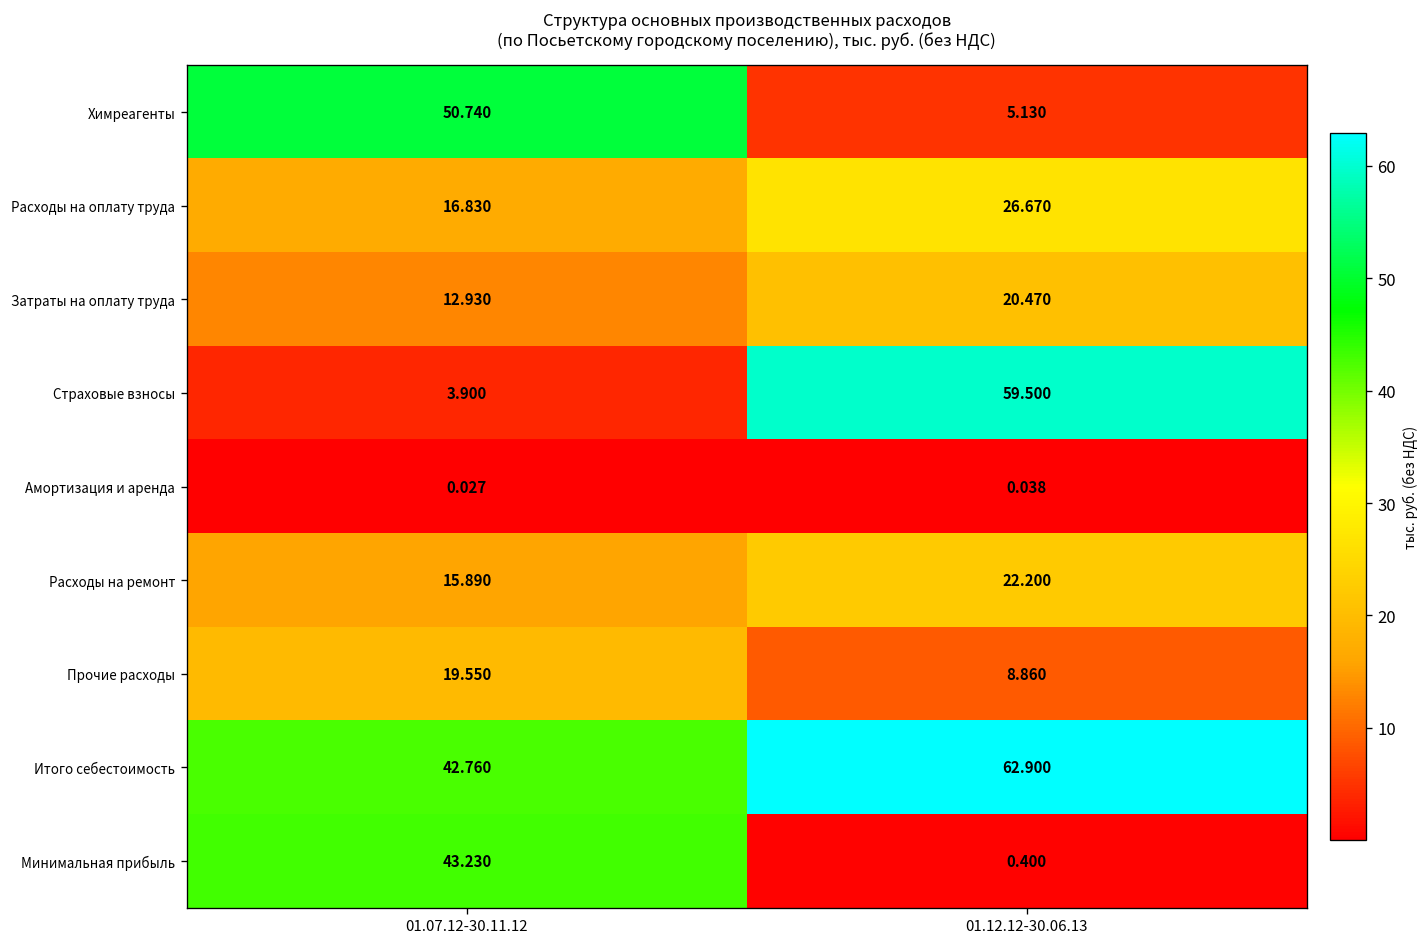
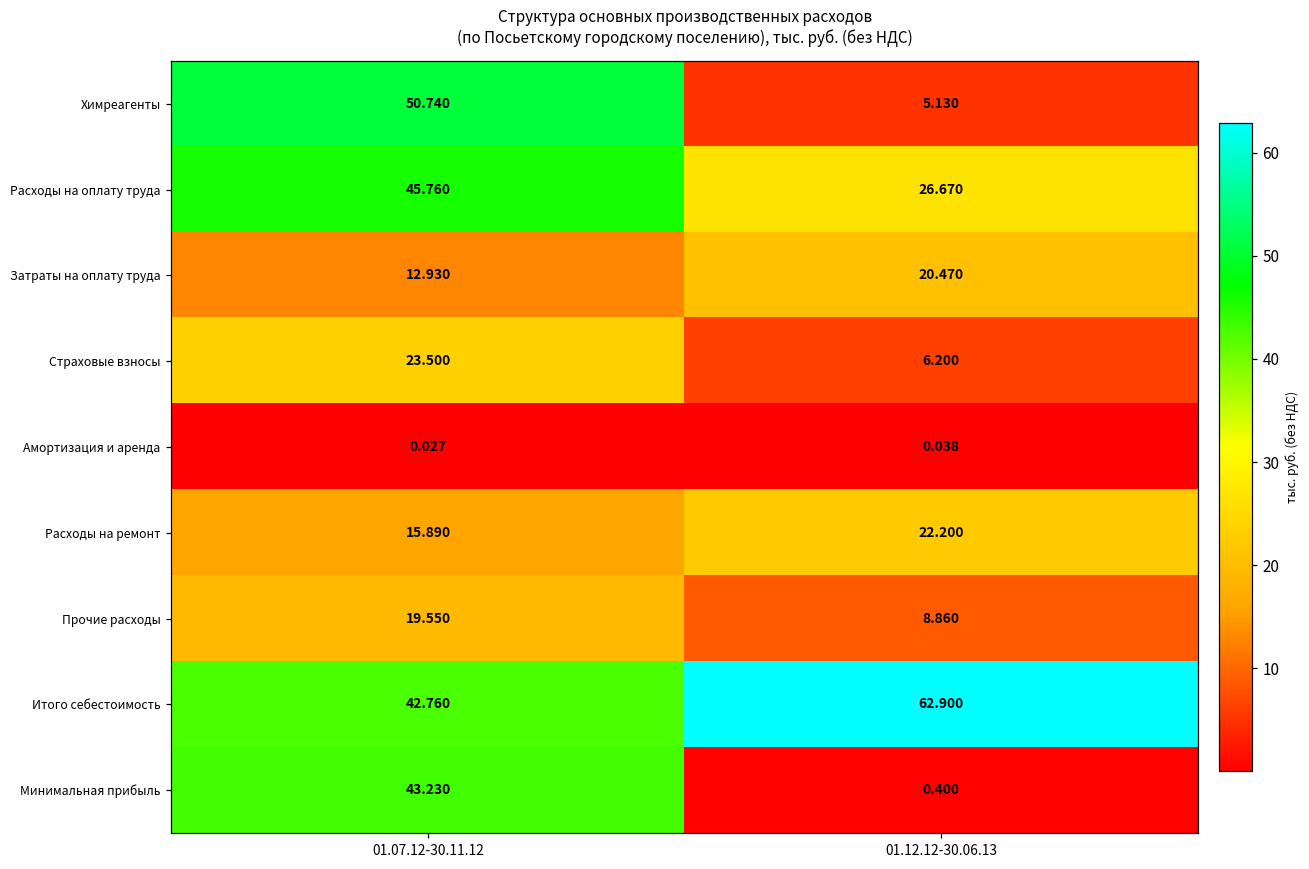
Расходы на оплату труда, 01.07.12-30.11.12: 16.830 -> 45.760
Страховые взносы, 01.07.12-30.11.12: 3.900 -> 23.500
Страховые взносы, 01.12.12-30.06.13: 59.500 -> 6.200
